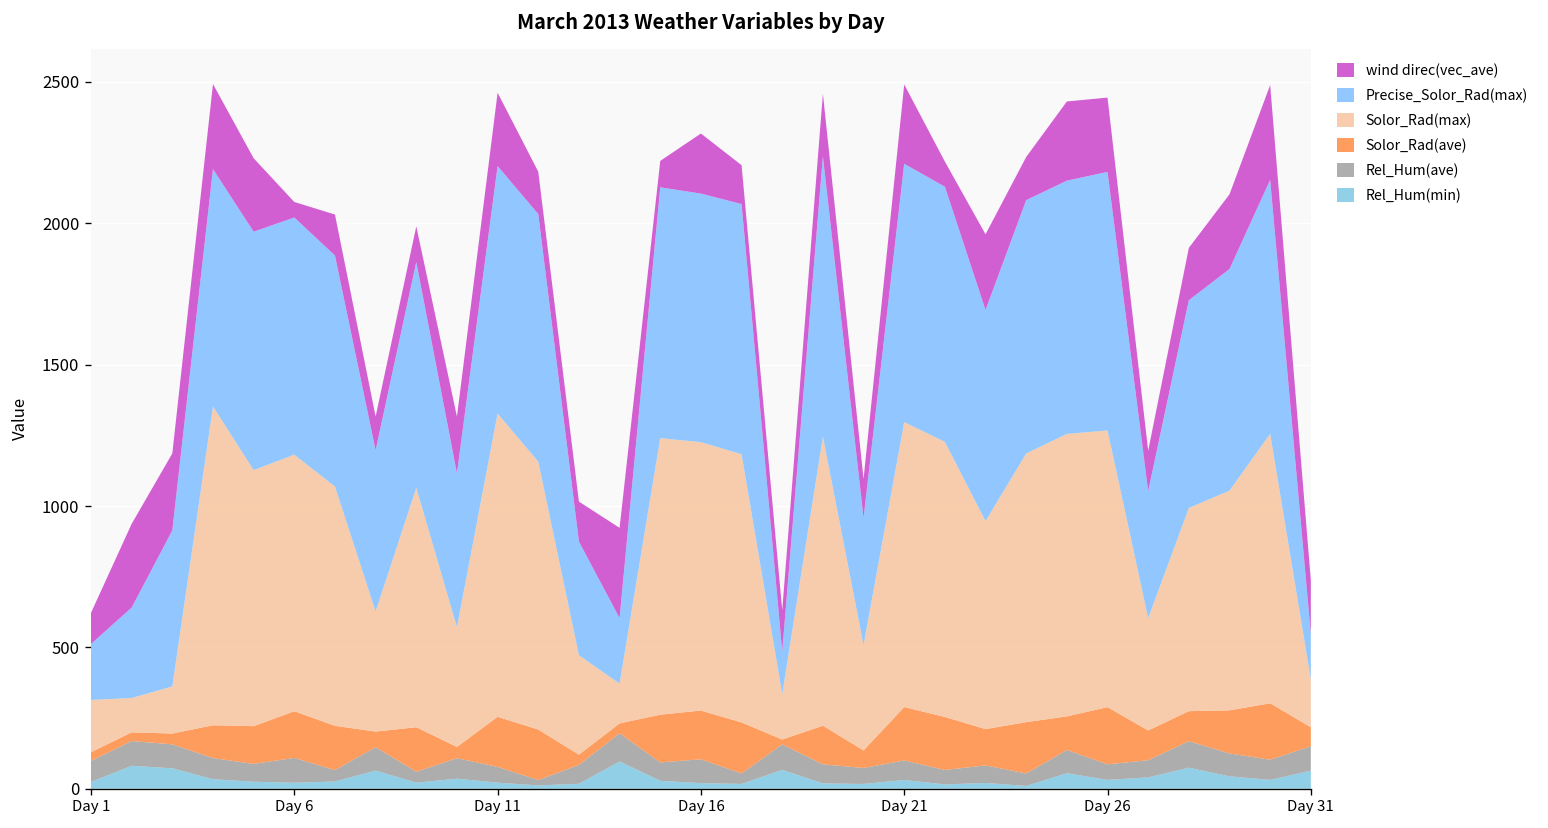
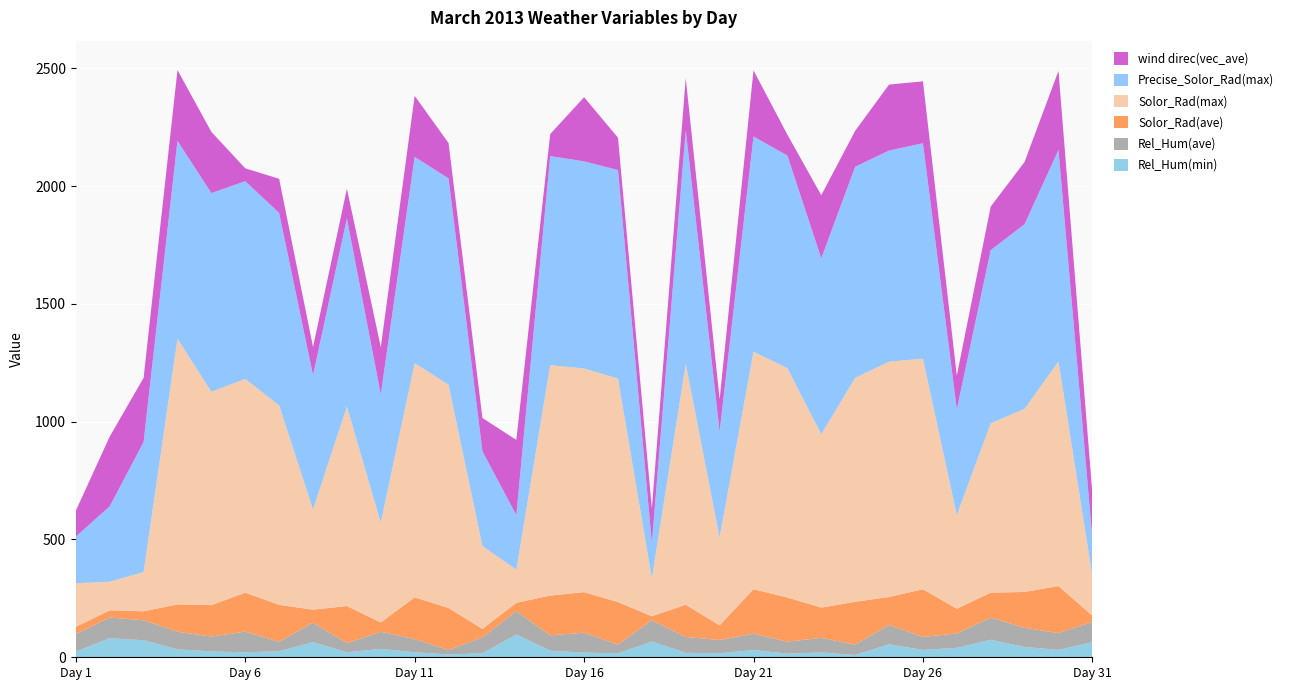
Solor_Rad(max), Day 11: 1070 -> 990
wind direc(vec_ave), Day 16: 210 -> 270
Solor_Rad(ave), Day 31: 70 -> 30
